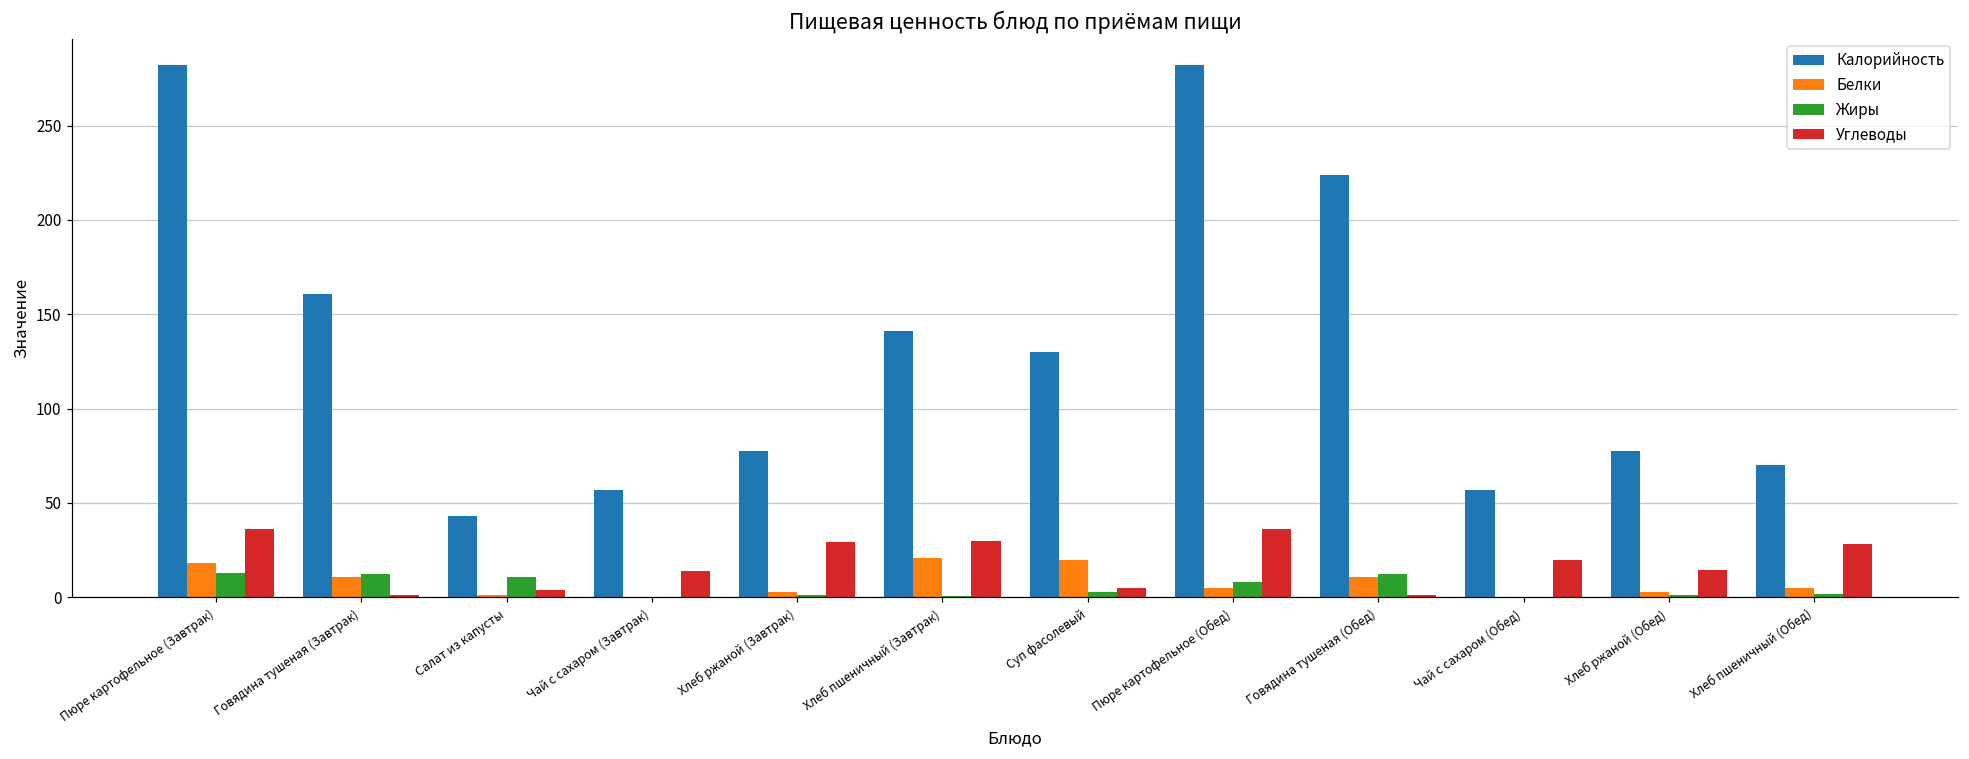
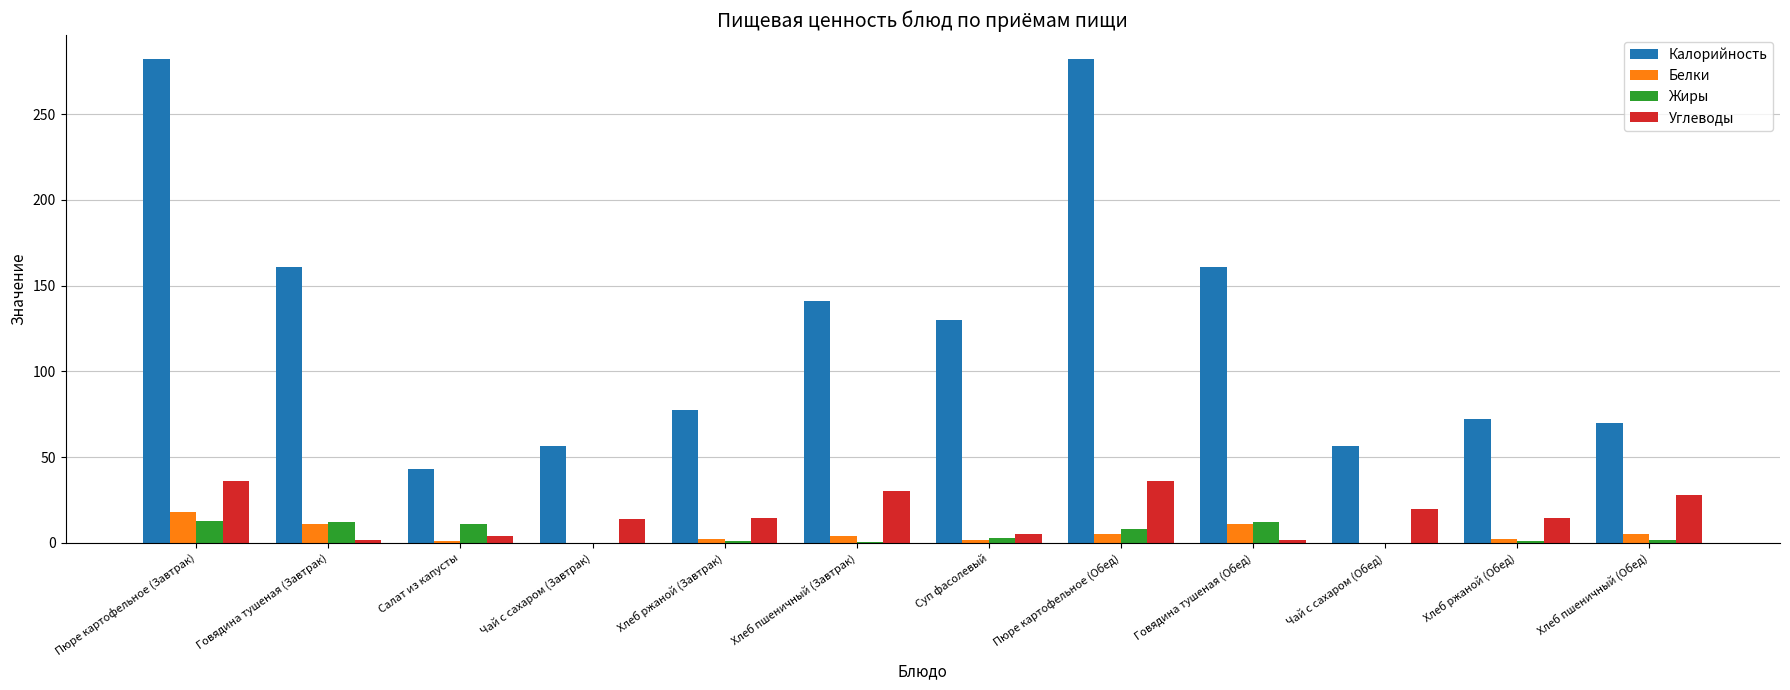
Углеводы, Хлеб ржаной (Завтрак): 29 -> 14
Белки, Хлеб пшеничный (Завтрак): 21 -> 4
Белки, Суп фасолевый: 20 -> 2
Калорийность, Говядина тушеная (Обед): 224 -> 161
Калорийность, Хлеб ржаной (Обед): 78 -> 72
